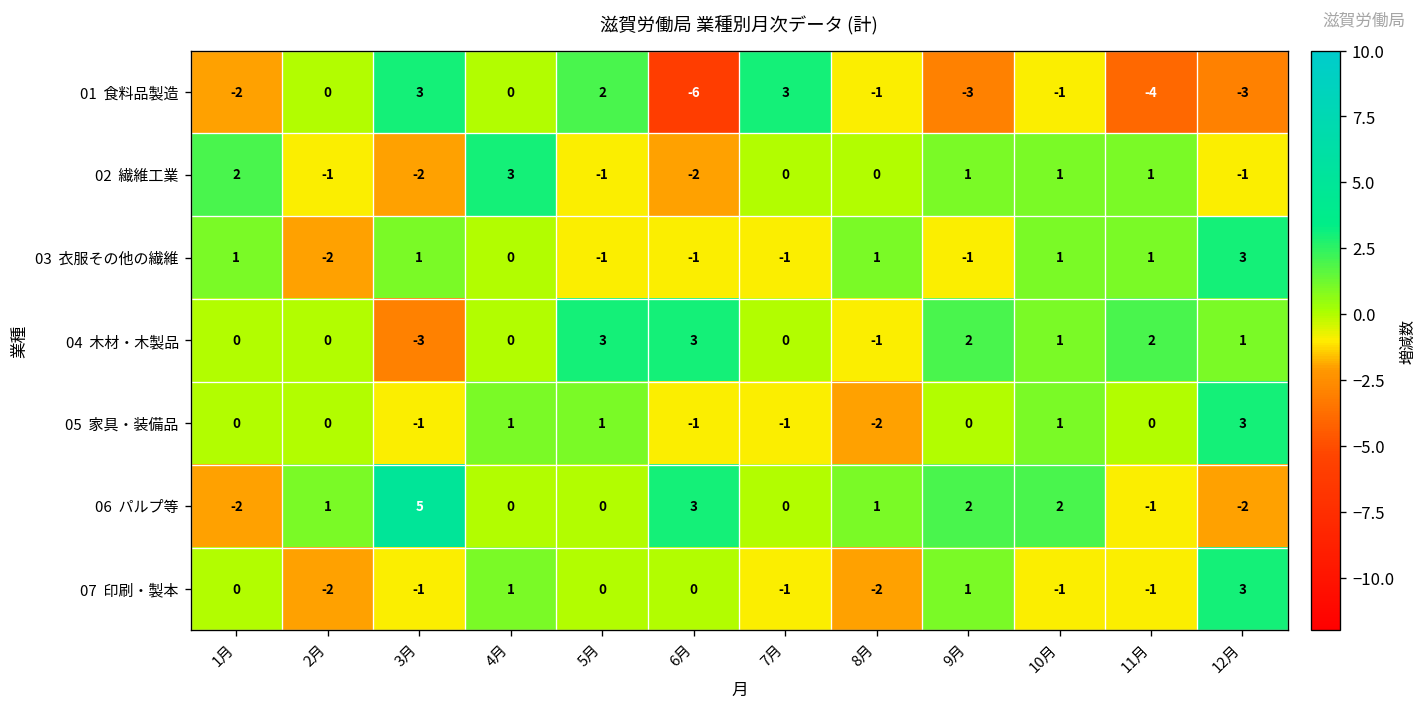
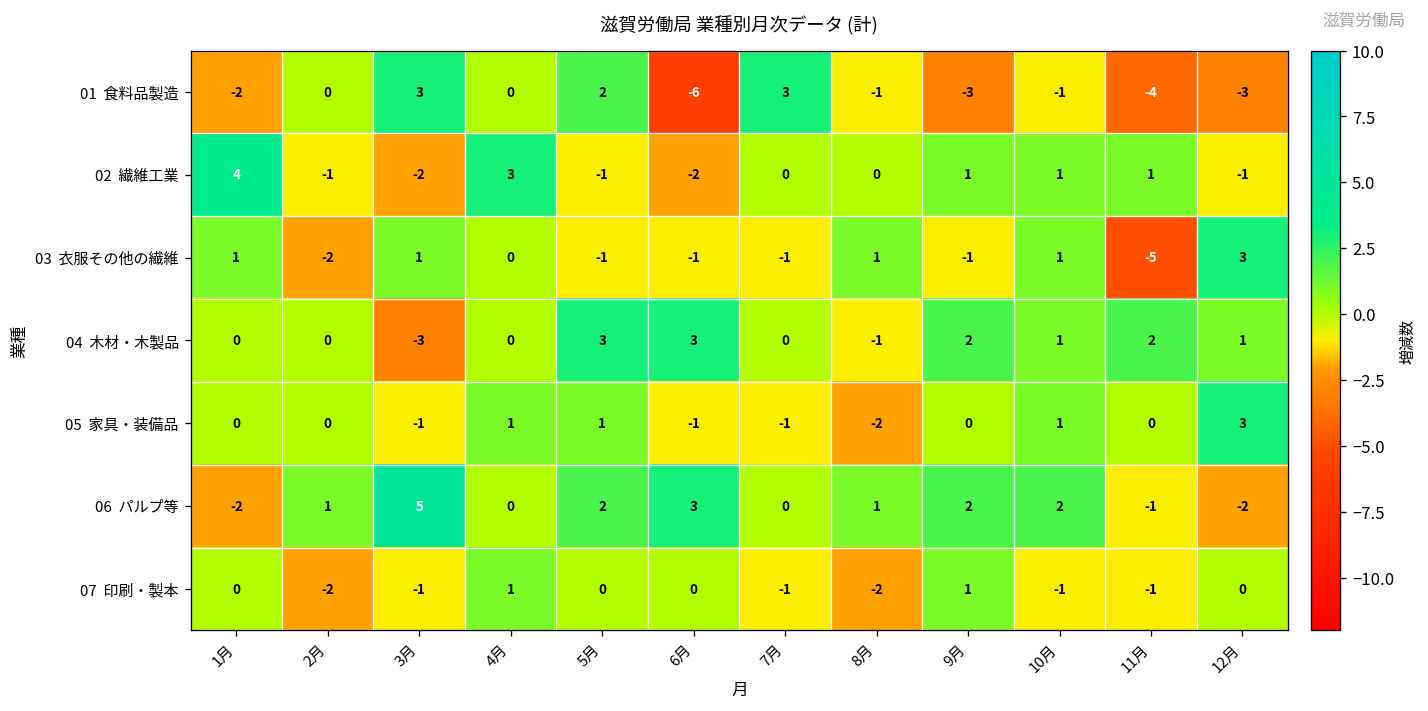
02 繊維工業, 1月: 2 -> 4
03 衣服その他の繊維, 11月: 1 -> -5
06 パルプ等, 5月: 0 -> 2
07 印刷・製本, 12月: 3 -> 0
